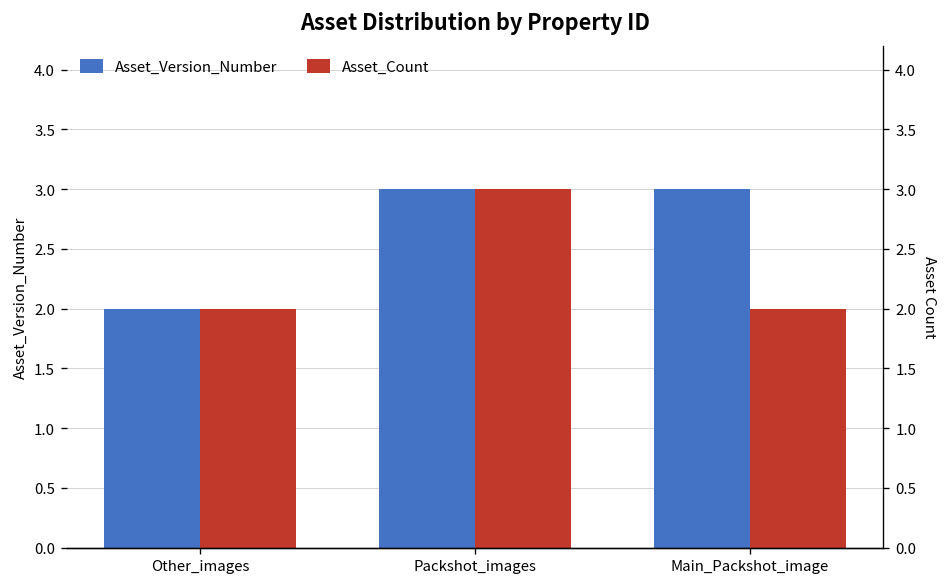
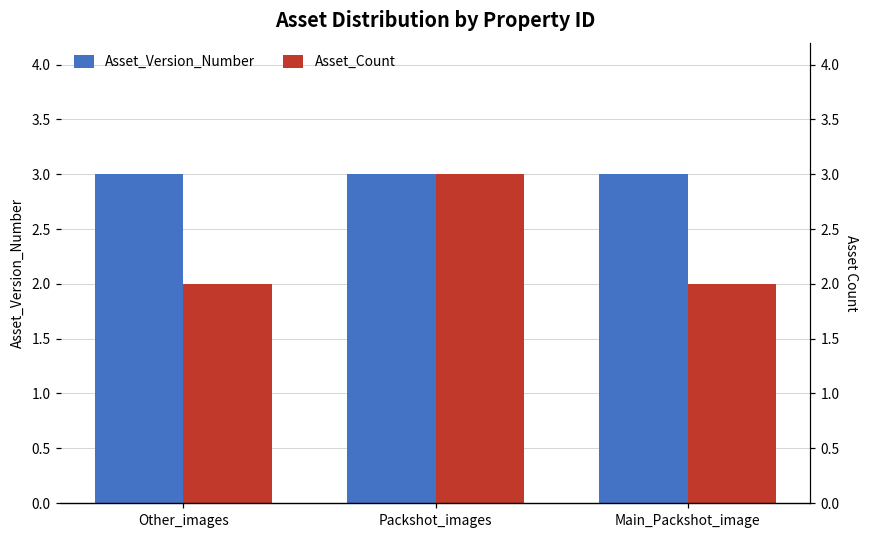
Asset_Version_Number, Other_images: 2 -> 3
